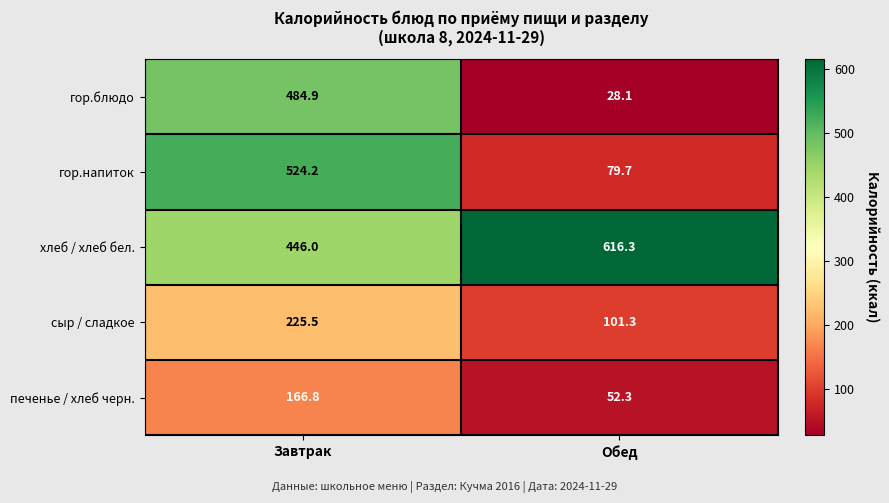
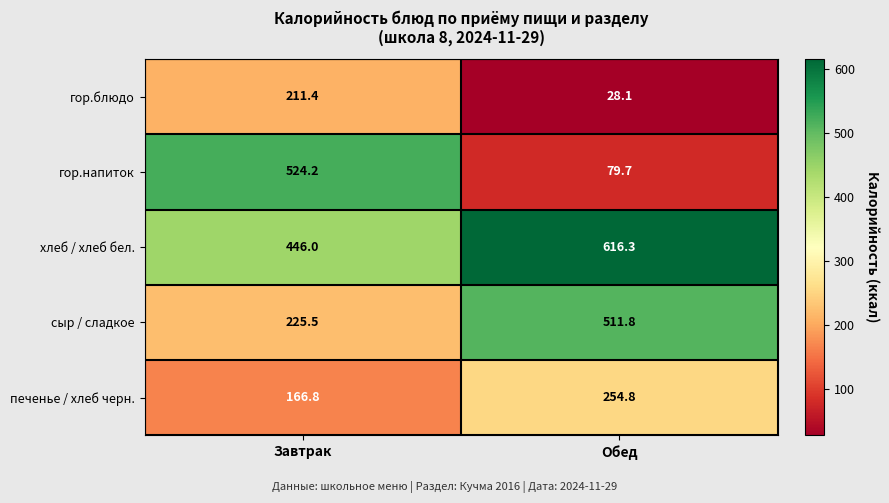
гор.блюдо, Завтрак: 484.9 -> 211.4
сыр / сладкое, Обед: 101.3 -> 511.8
печенье / хлеб черн., Обед: 52.3 -> 254.8
